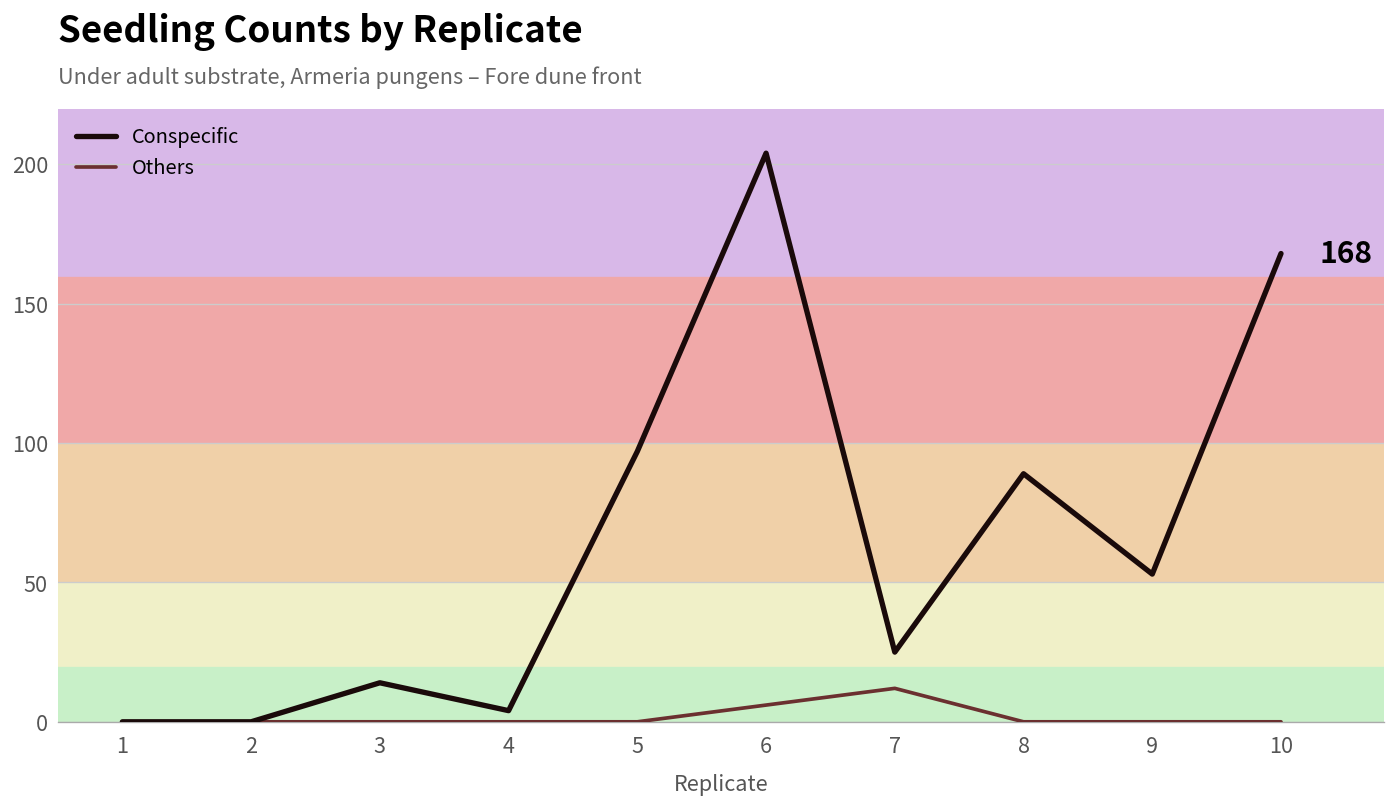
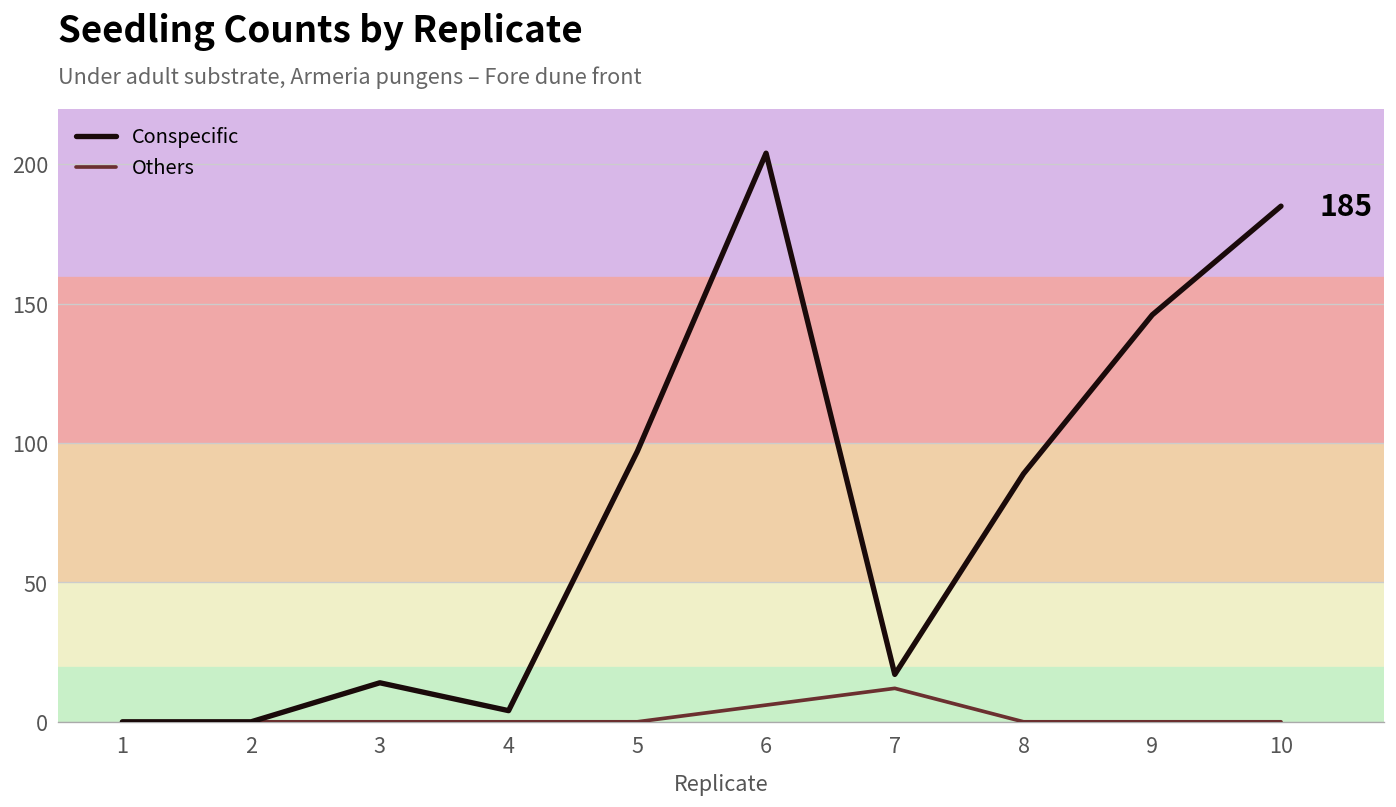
Conspecific, 7: 25 -> 17
Conspecific, 9: 53 -> 146
Conspecific, 10: 168 -> 185
